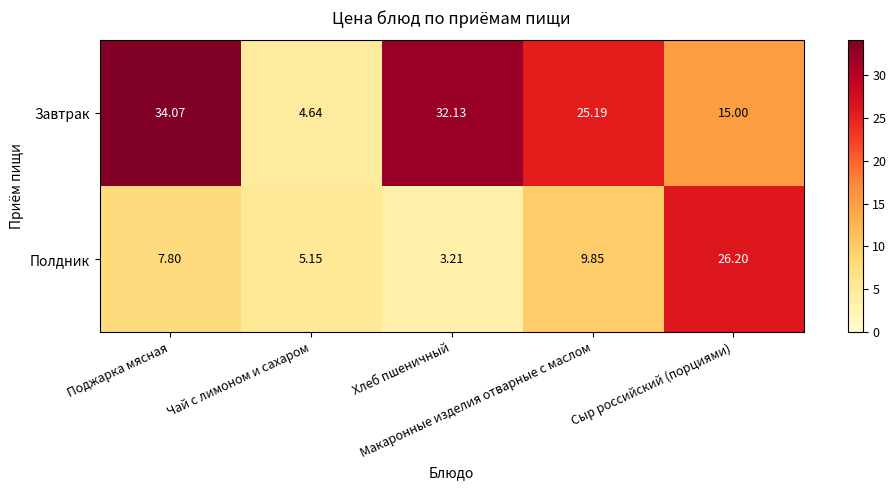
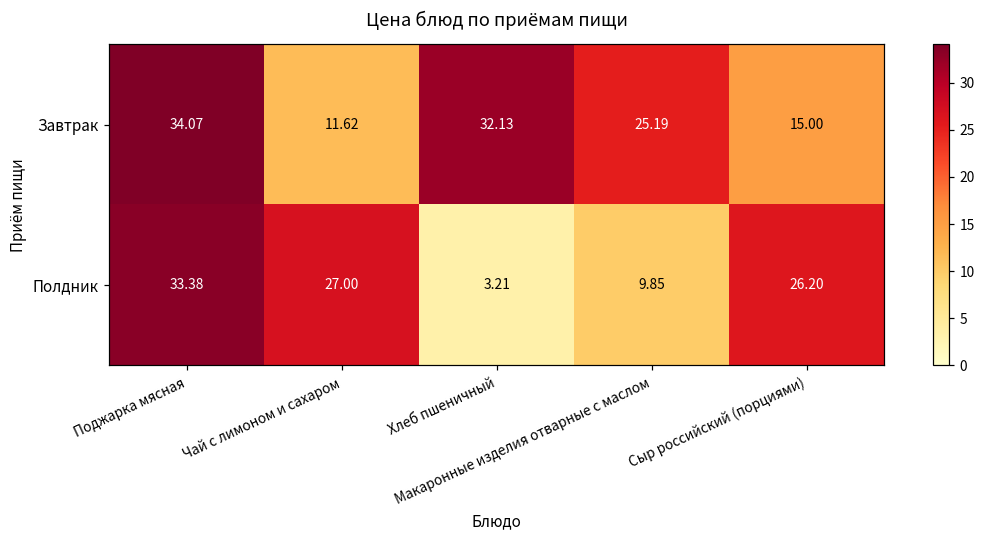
Завтрак, Чай с лимоном и сахаром: 4.64 -> 11.62
Полдник, Поджарка мясная: 7.80 -> 33.38
Полдник, Чай с лимоном и сахаром: 5.15 -> 27.00
